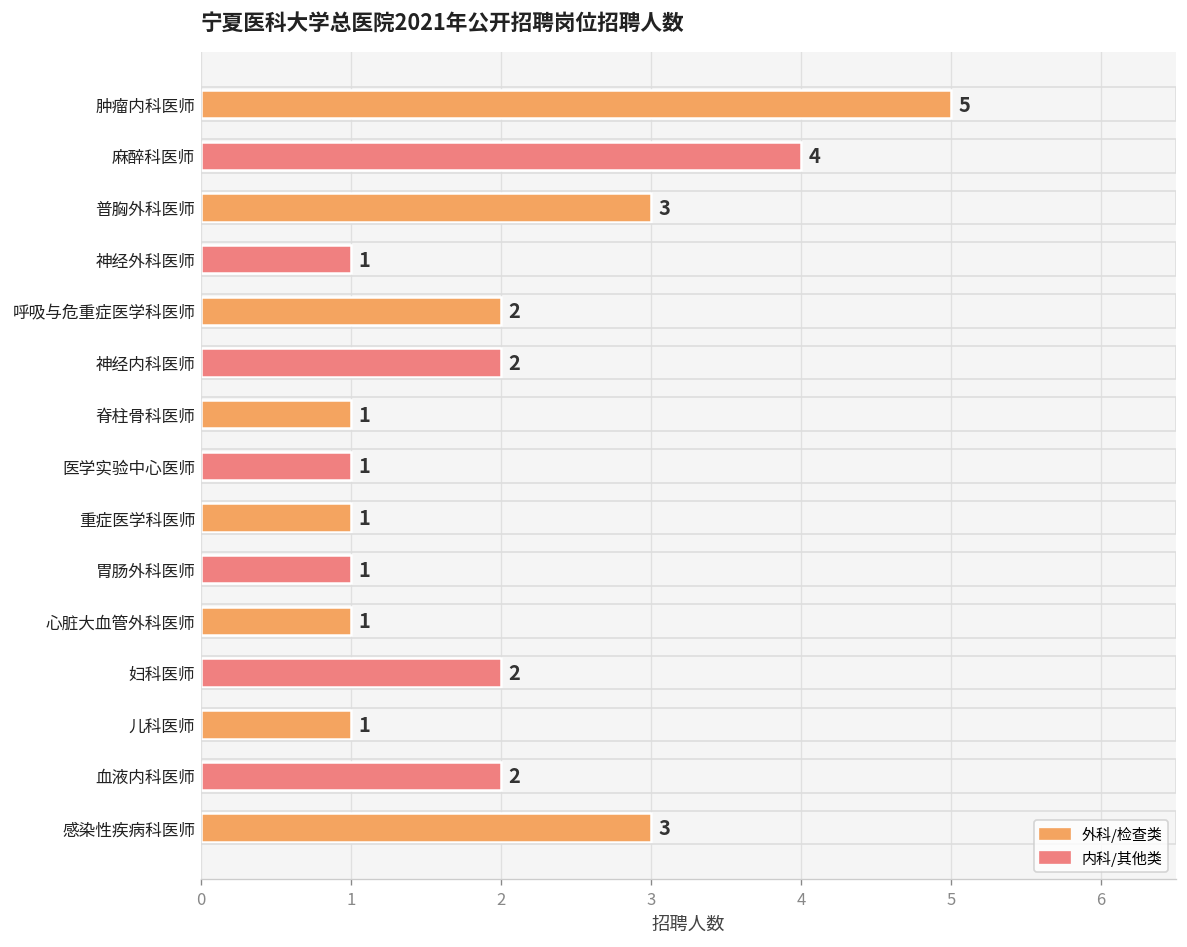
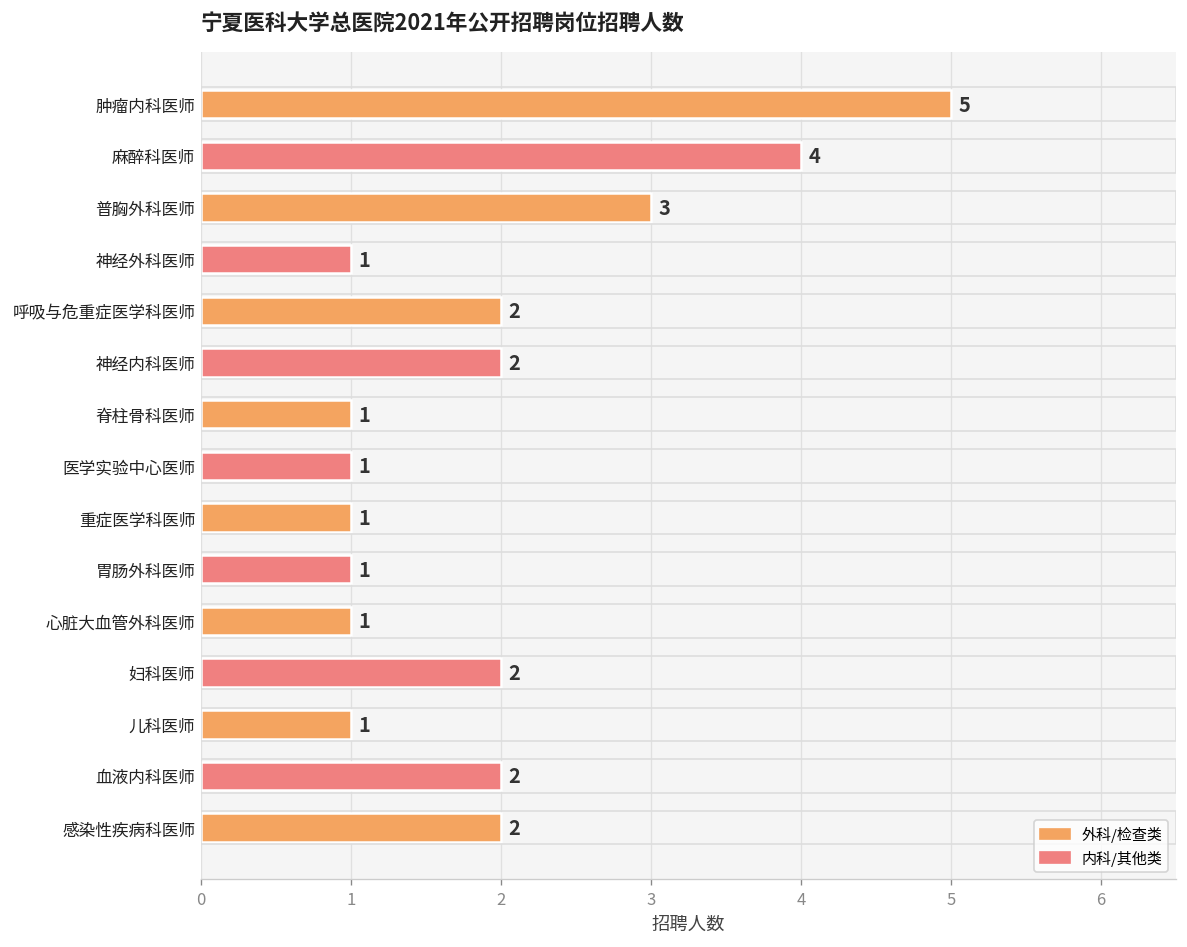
感染性疾病科医师: 3 -> 2
